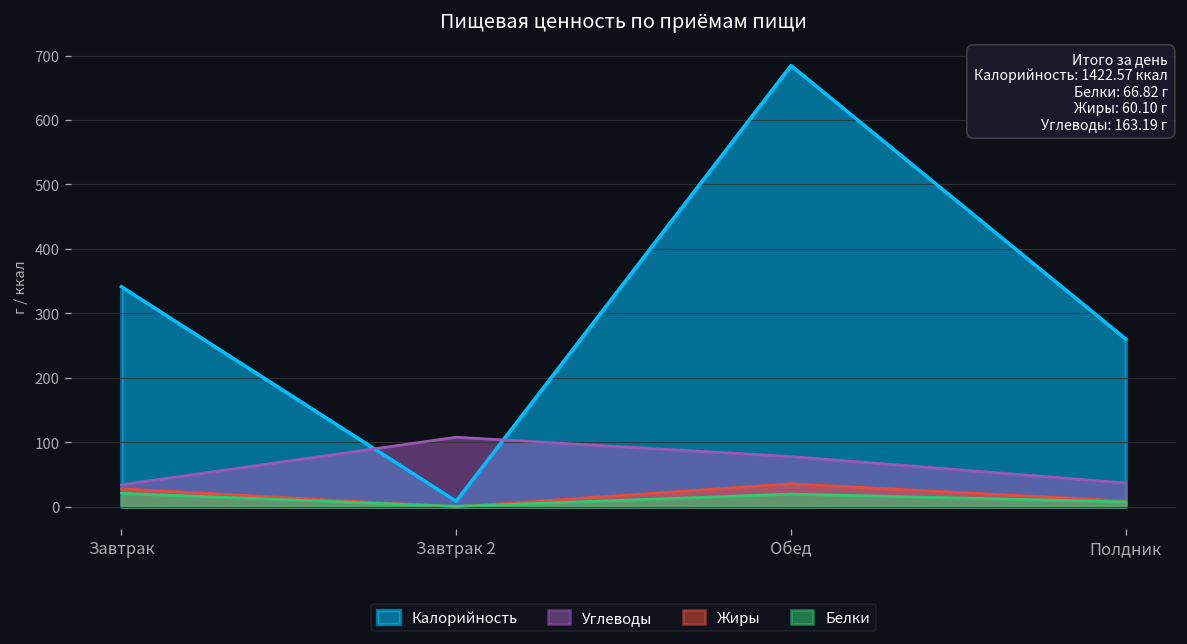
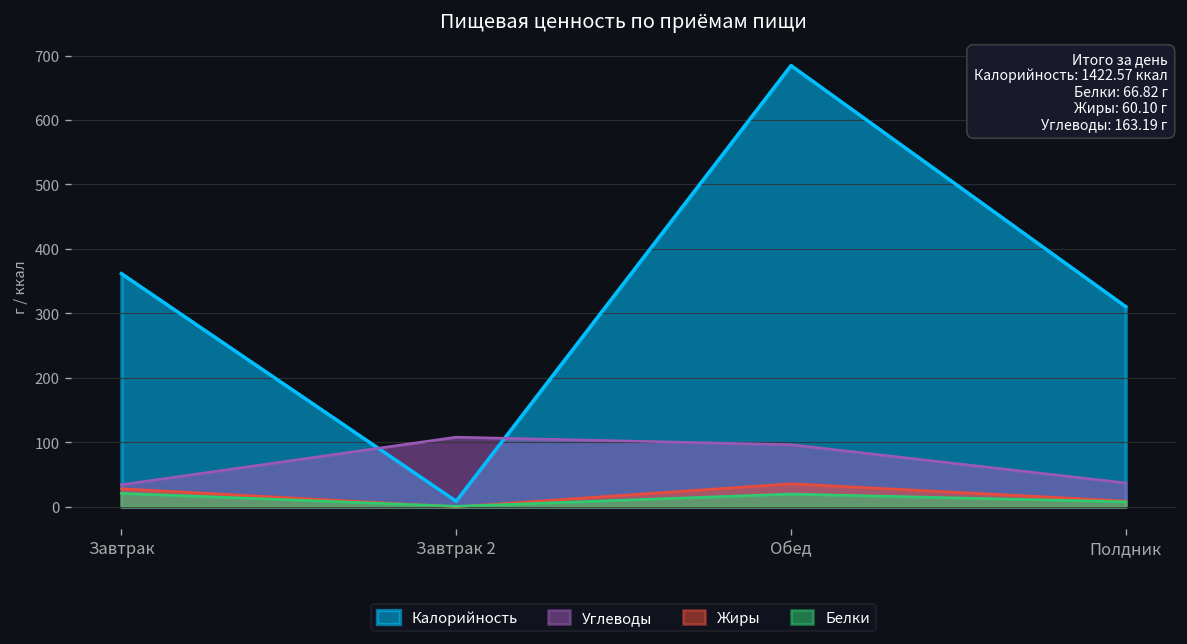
Калорийность, Завтрак: 340 -> 360
Углеводы, Обед: 80 -> 100
Калорийность, Полдник: 260 -> 310
